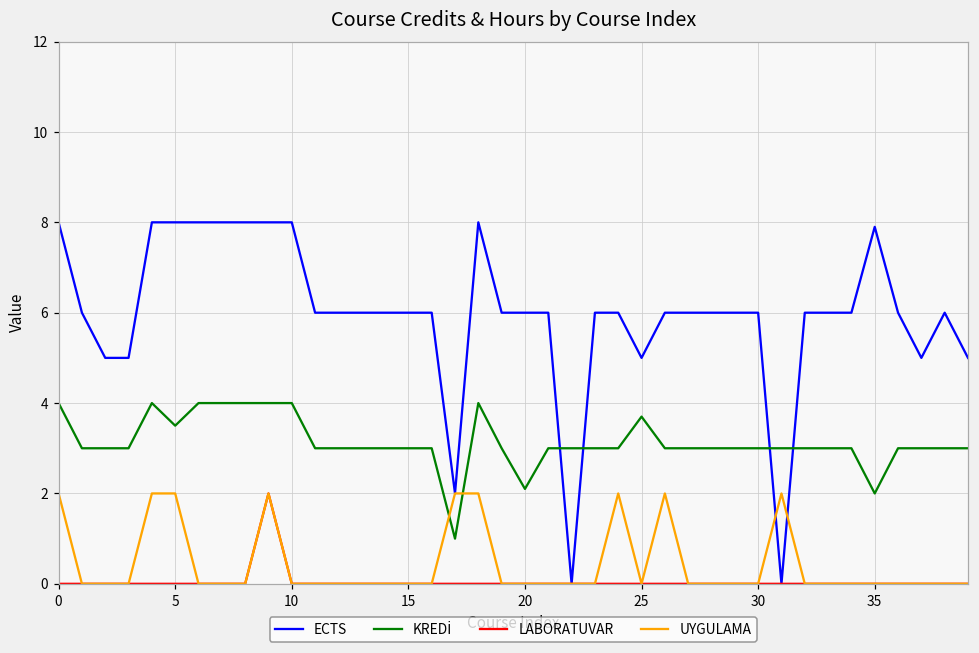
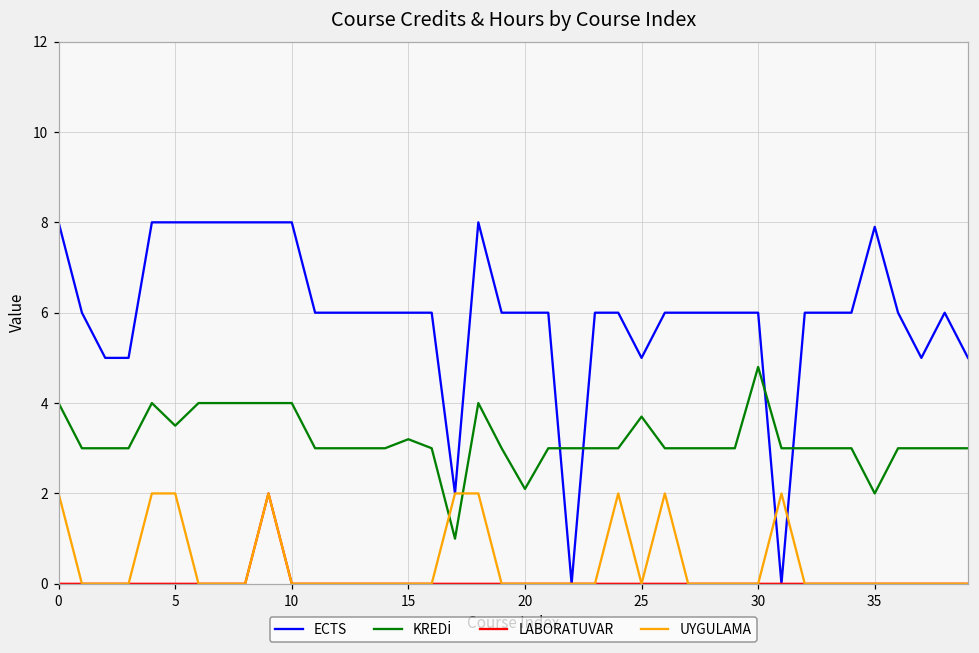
KREDİ, 15: 3.0 -> 3.2
KREDİ, 30: 3.0 -> 4.8
